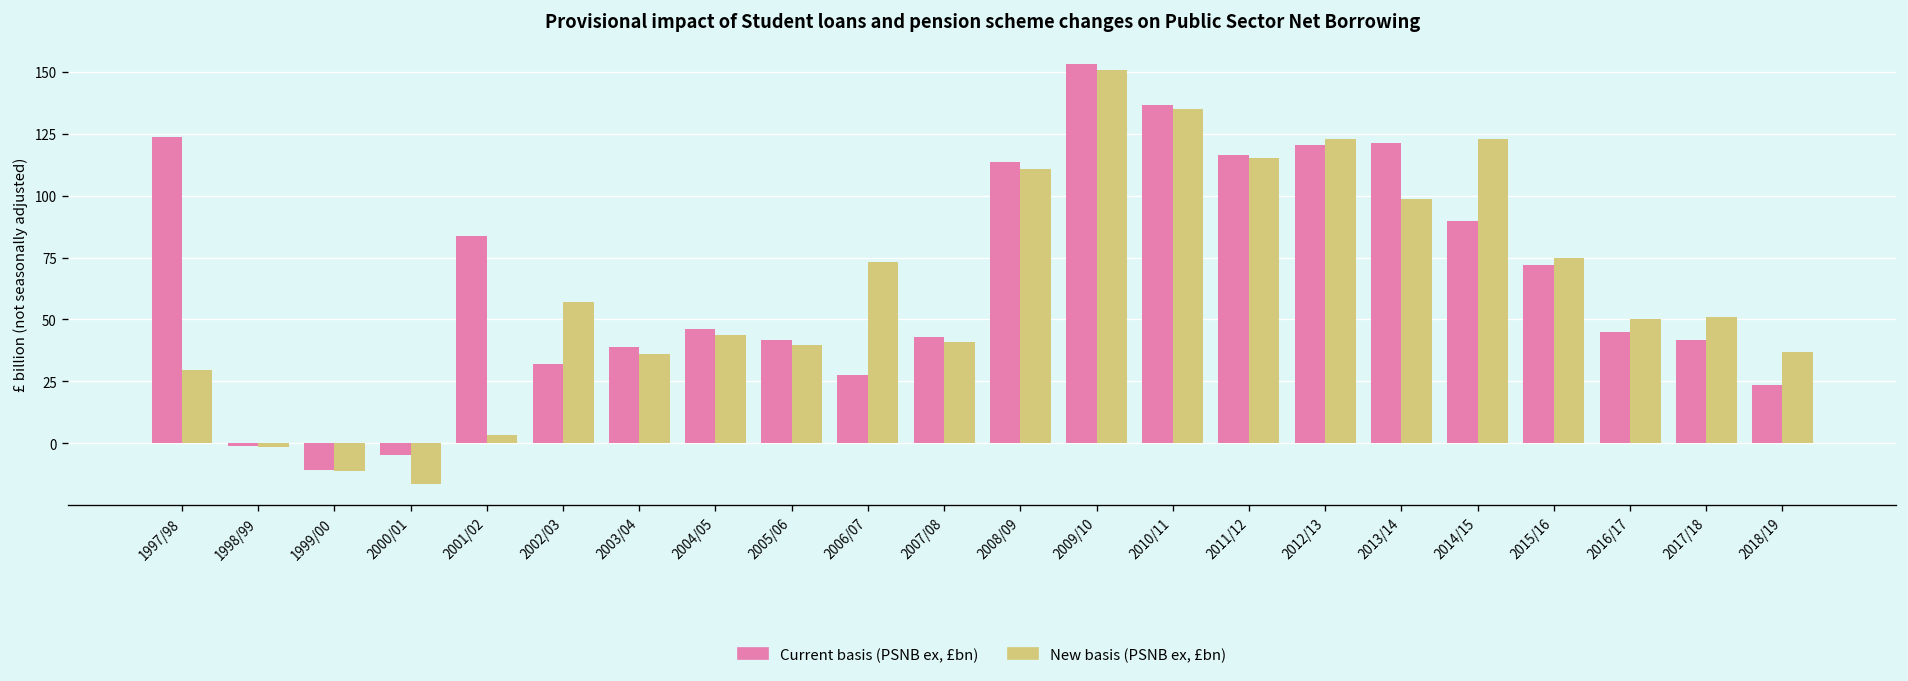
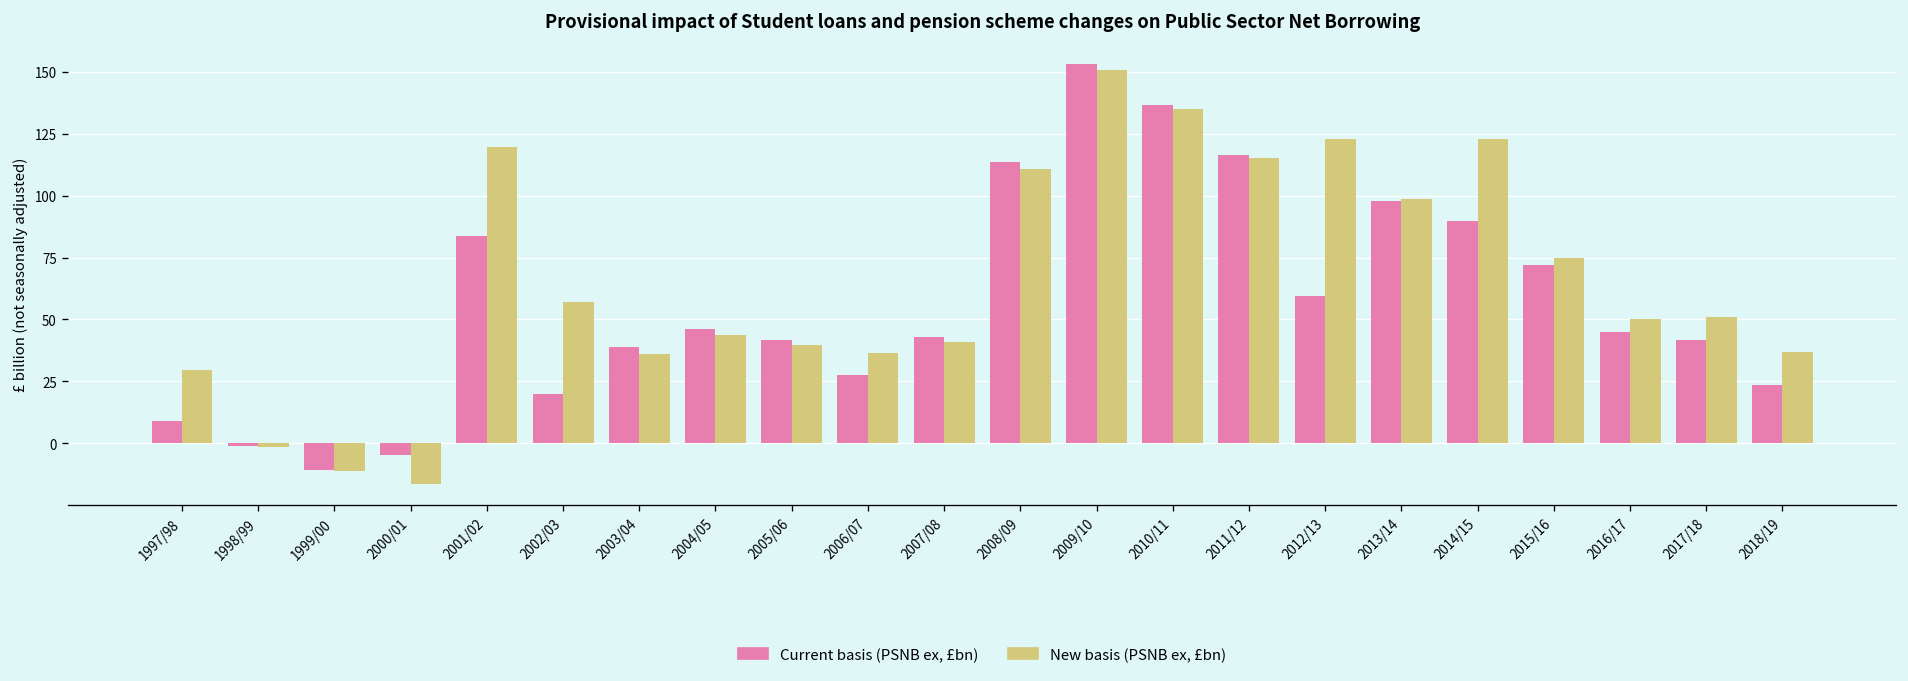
Current basis (PSNB ex, £bn), 1997/98: 124 -> 9
New basis (PSNB ex, £bn), 2001/02: 3 -> 120
Current basis (PSNB ex, £bn), 2002/03: 32 -> 20
New basis (PSNB ex, £bn), 2006/07: 73 -> 37
Current basis (PSNB ex, £bn), 2012/13: 120 -> 59
Current basis (PSNB ex, £bn), 2013/14: 121 -> 98
